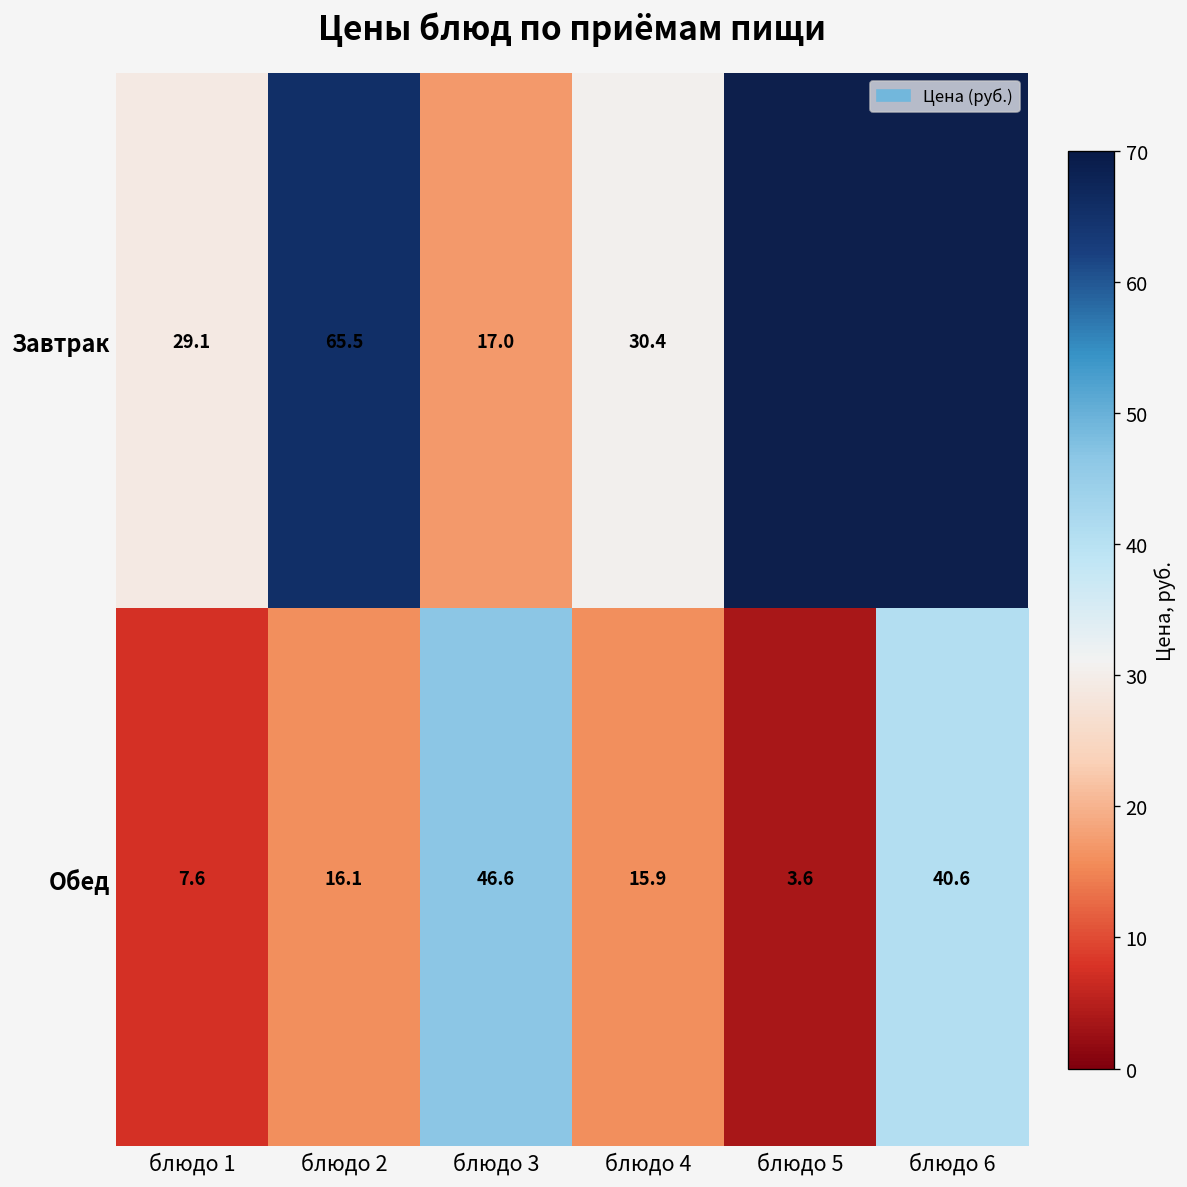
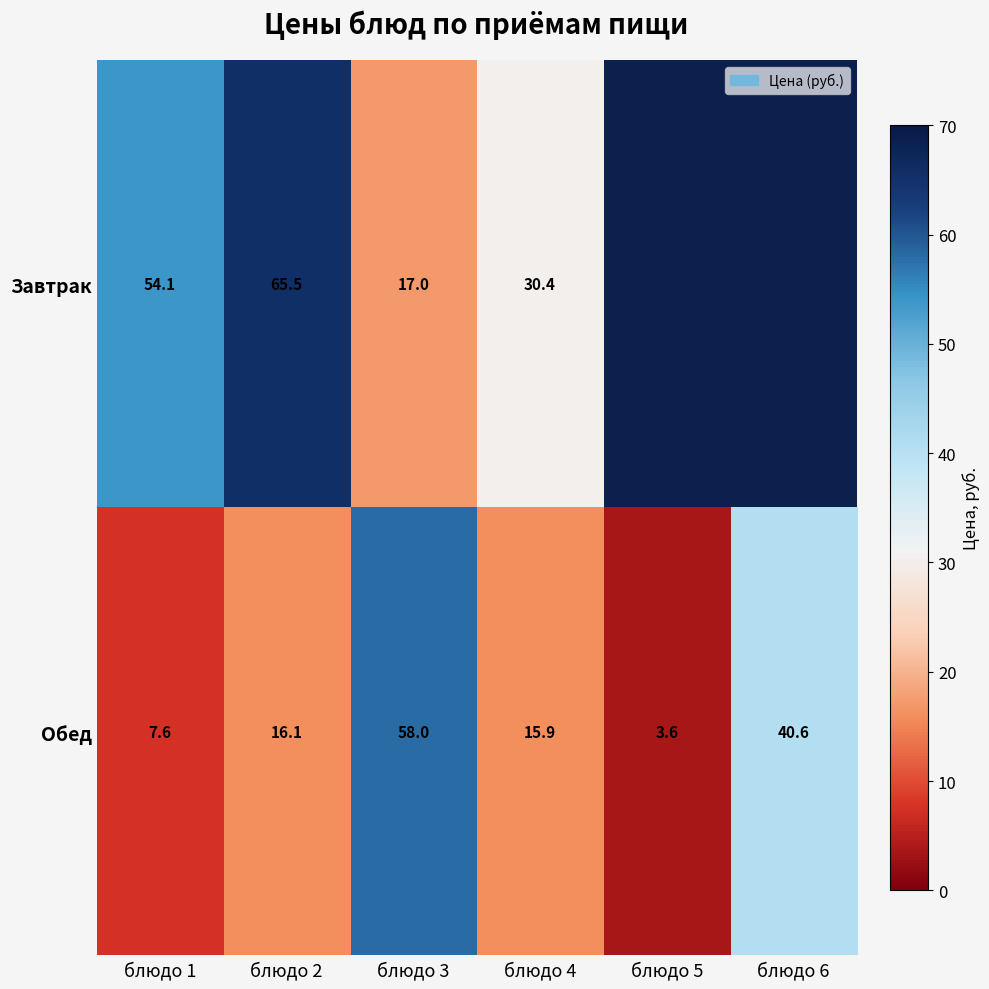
Завтрак, блюдо 1: 29.1 -> 54.1
Обед, блюдо 3: 46.6 -> 58.0
